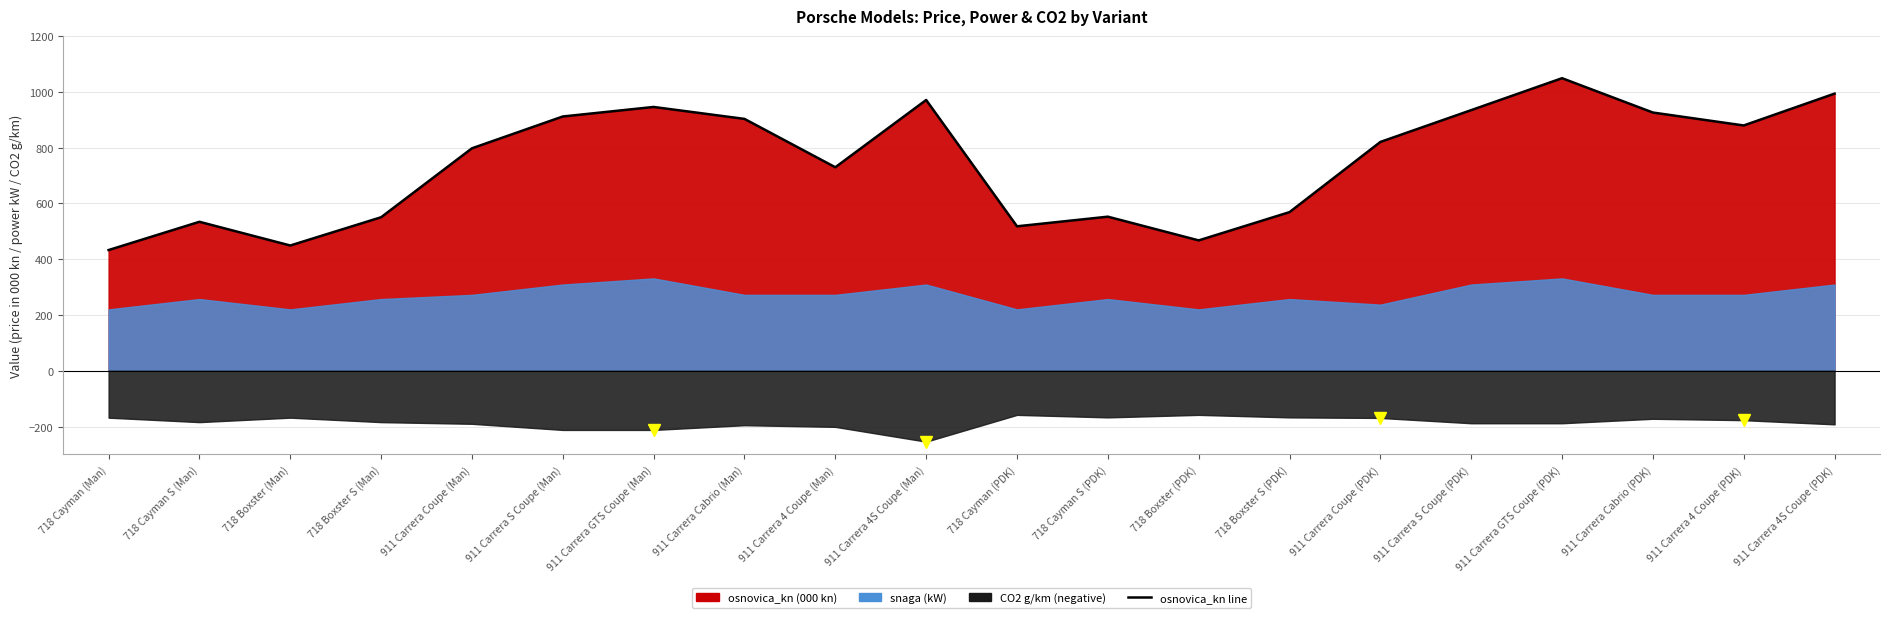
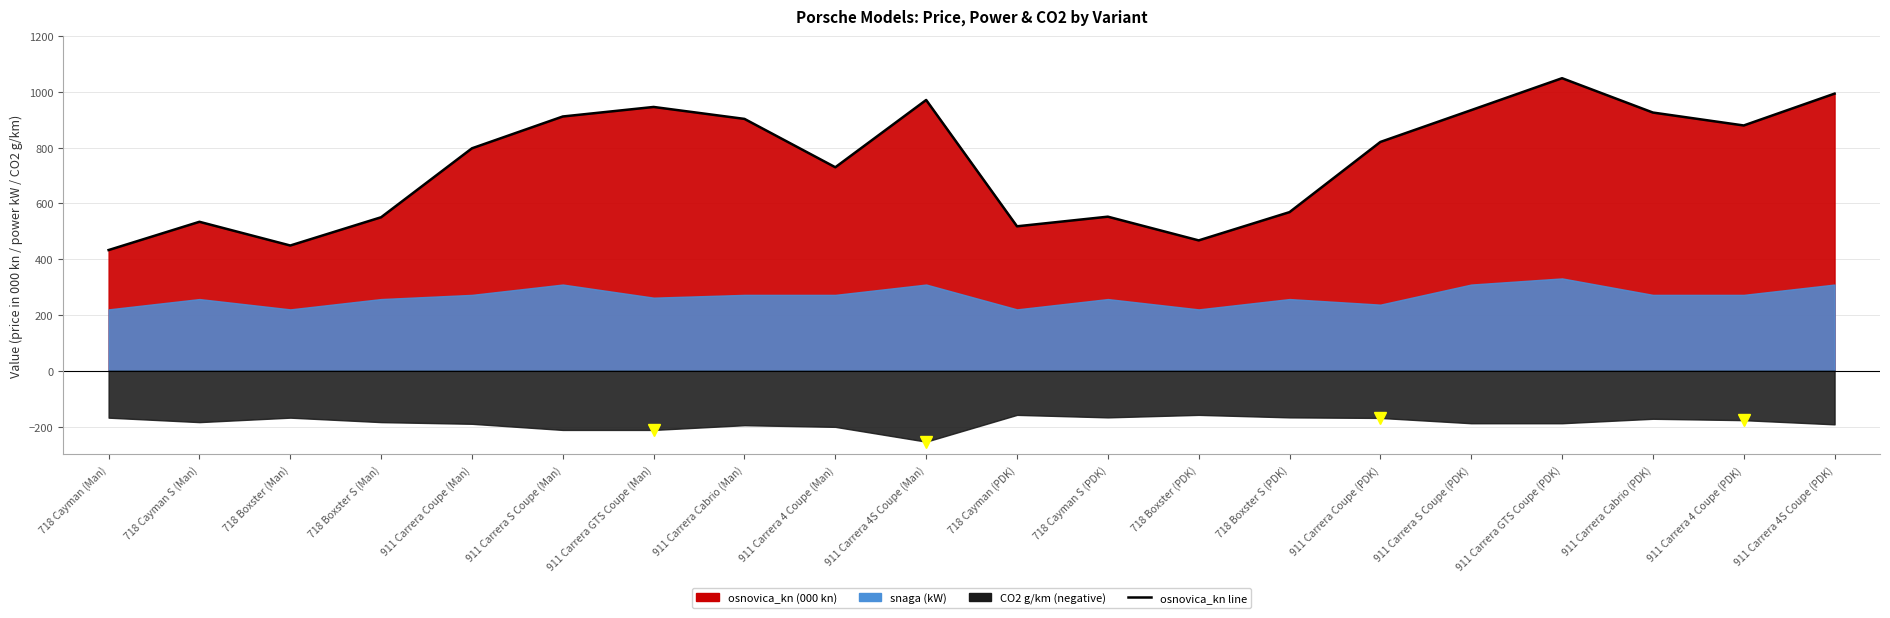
snaga (kW), 911 Carrera GTS Coupe (Man): 330 -> 260
